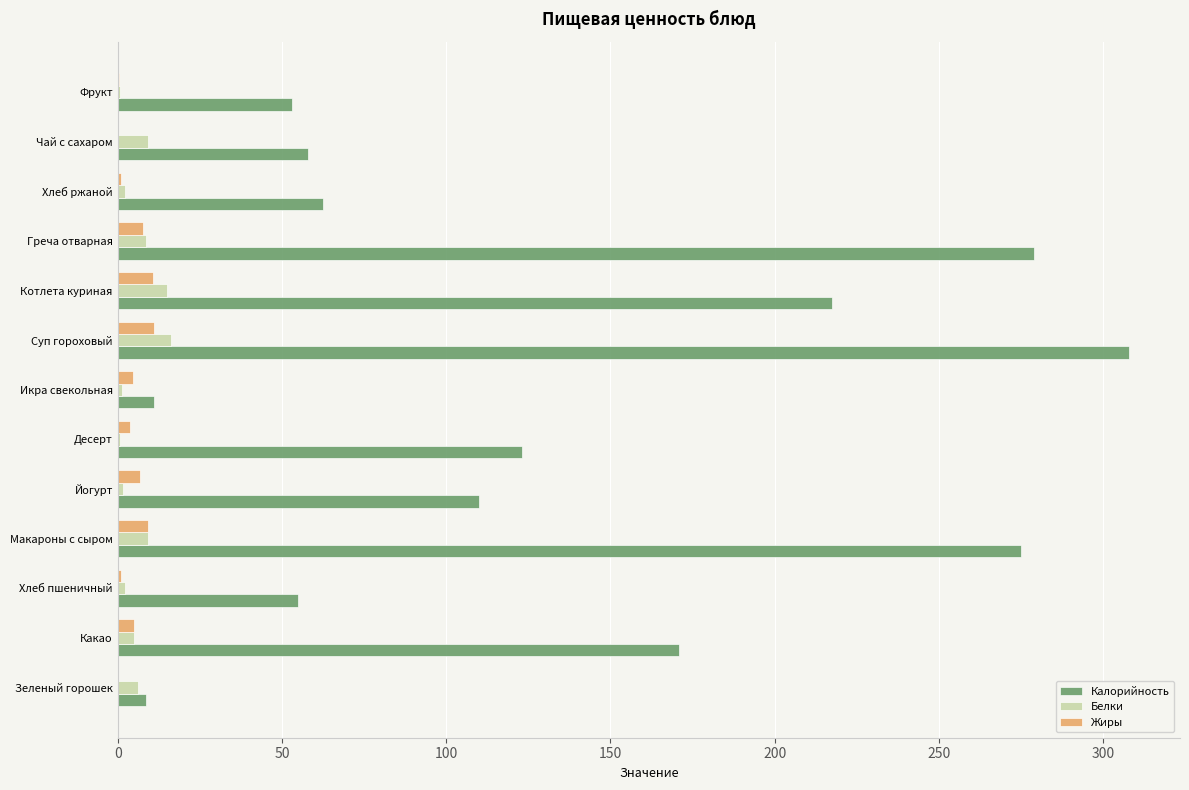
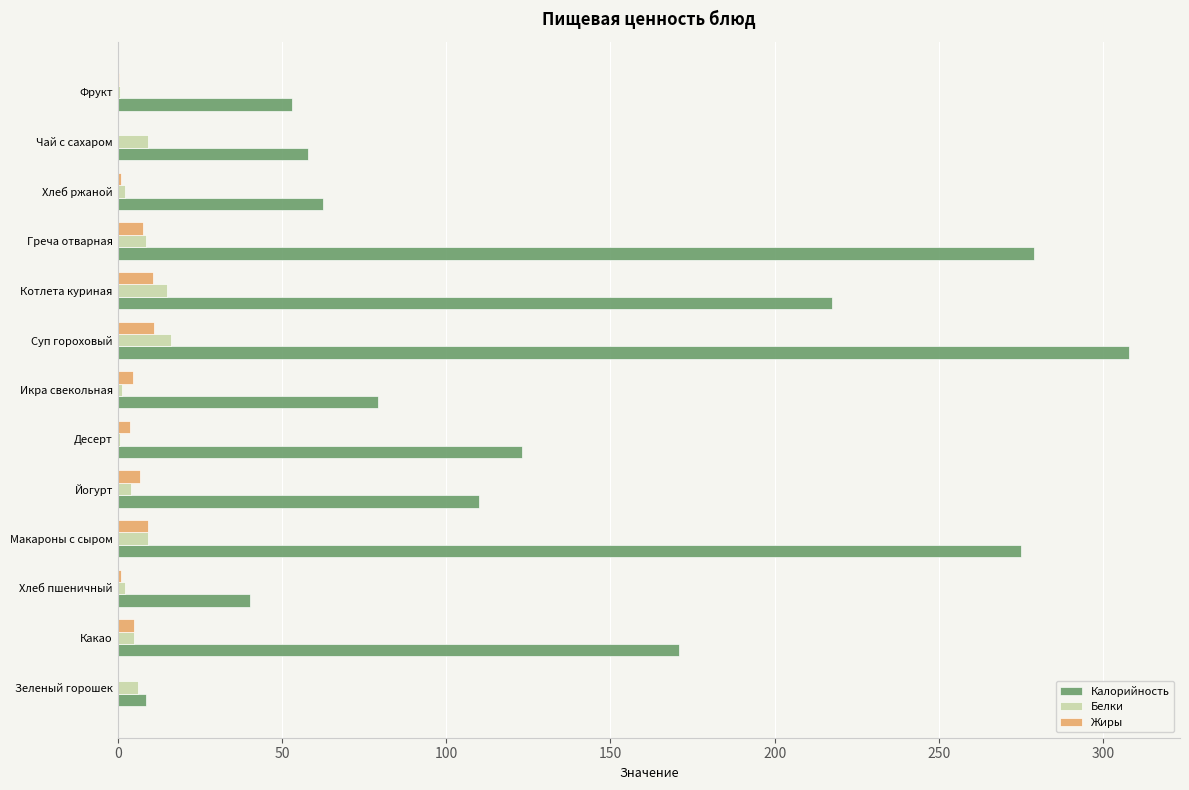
Калорийность, Икра свекольная: 11 -> 79
Белки, Йогурт: 2 -> 4
Калорийность, Хлеб пшеничный: 55 -> 40
